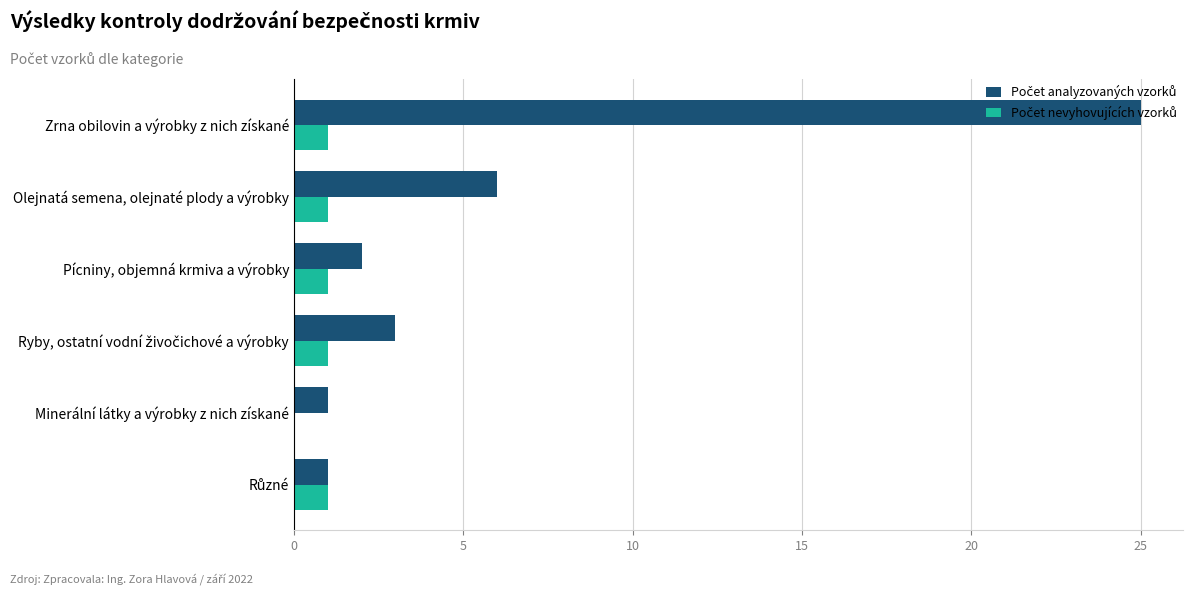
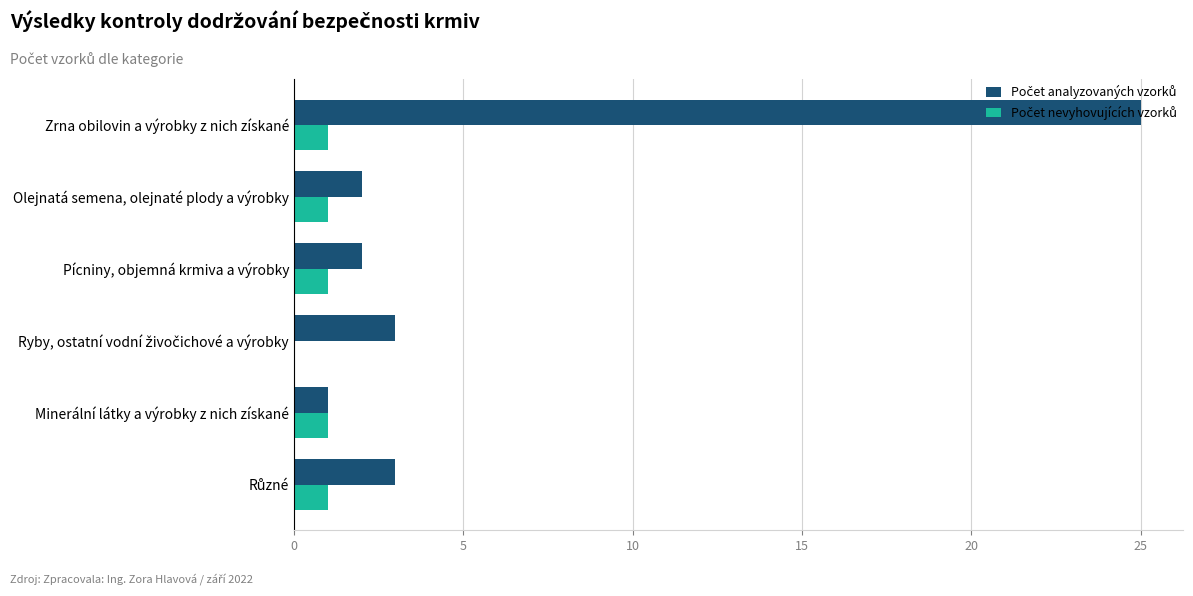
Počet analyzovaných vzorků, Olejnatá semena, olejnaté plody a výrobky: 6 -> 2
Počet nevyhovujících vzorků, Ryby, ostatní vodní živočichové a výrobky: 1 -> 0
Počet nevyhovujících vzorků, Minerální látky a výrobky z nich získané: 0 -> 1
Počet analyzovaných vzorků, Různé: 1 -> 3
